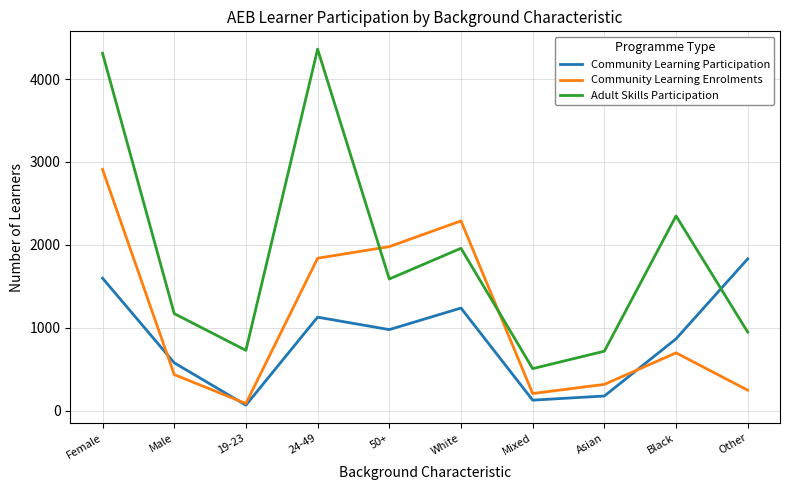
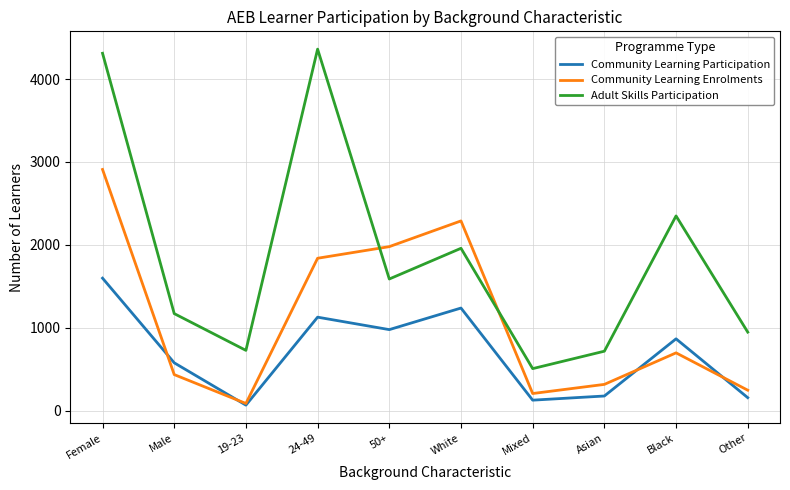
Community Learning Participation, Other: 1800 -> 200
